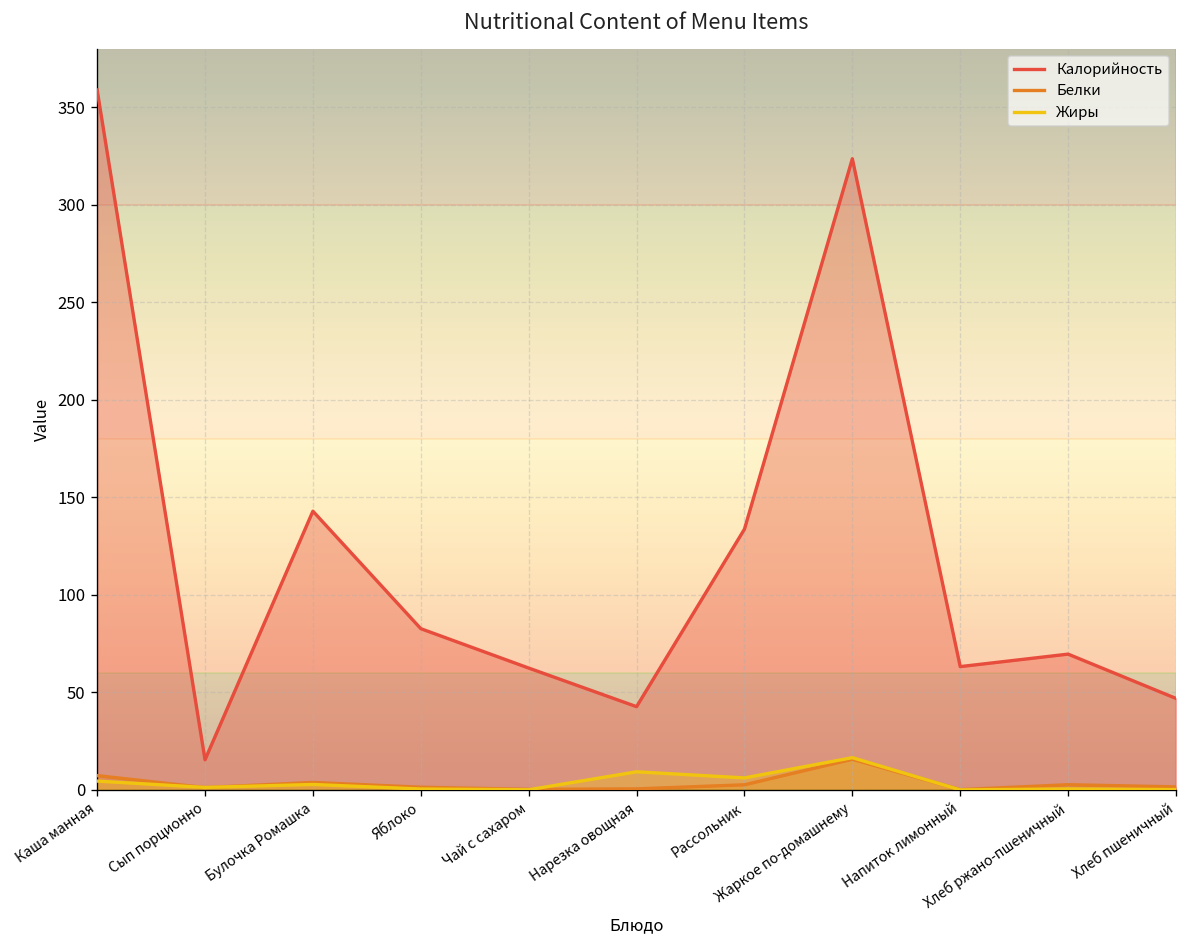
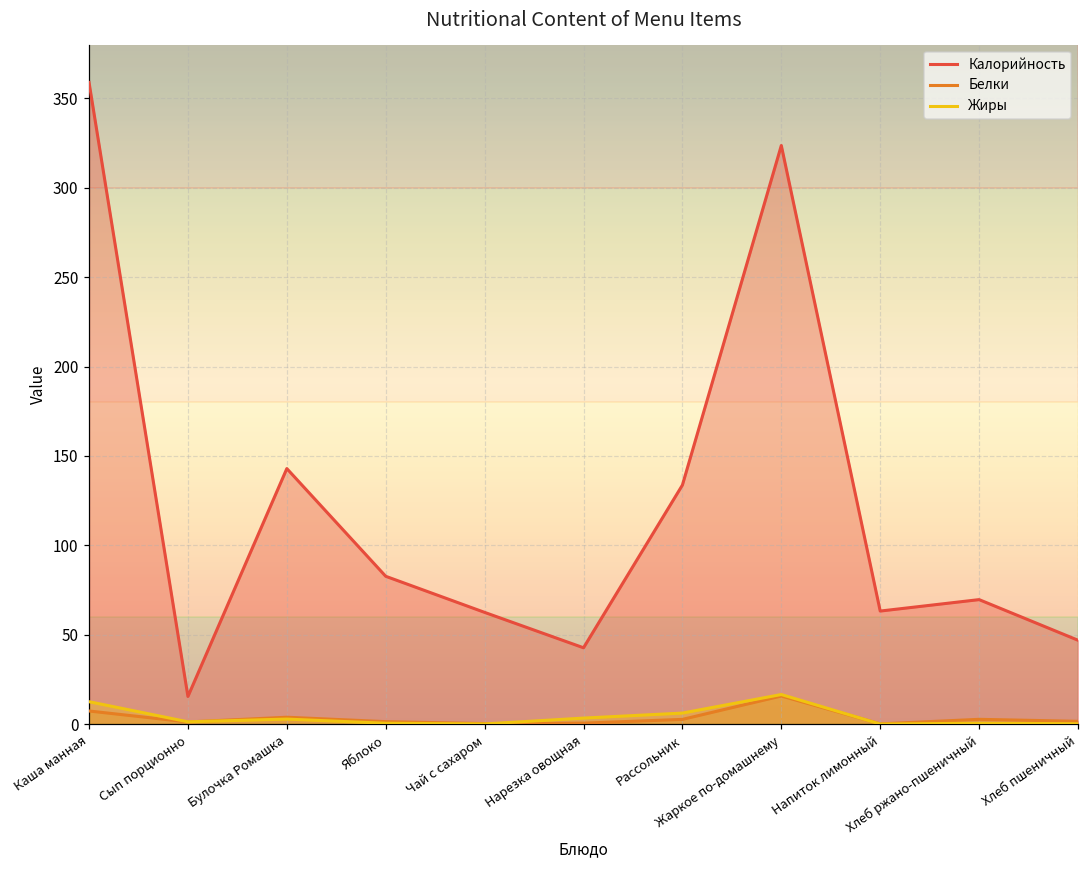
Жиры, Каша манная: 5 -> 13
Жиры, Нарезка овощная: 9 -> 3
